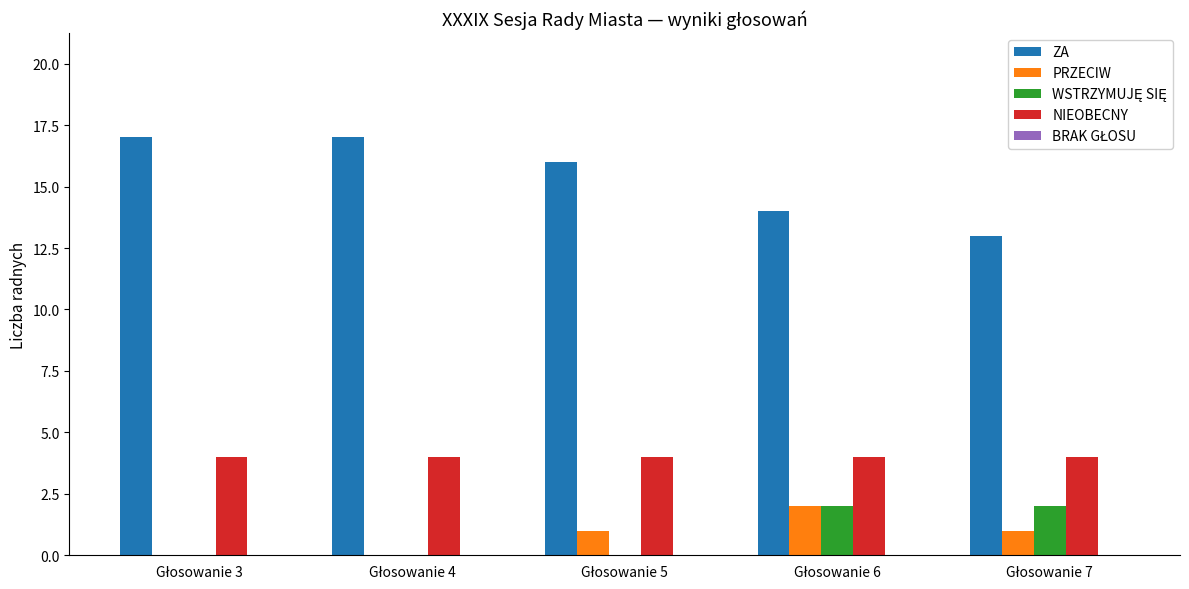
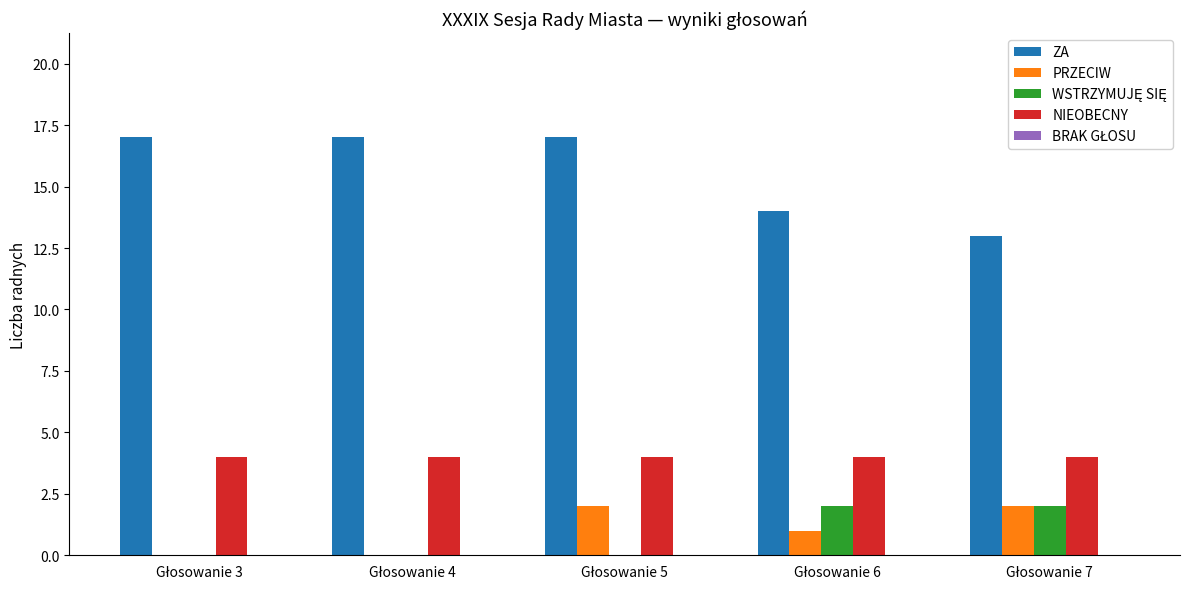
ZA, Głosowanie 5: 16 -> 17
PRZECIW, Głosowanie 5: 1 -> 2
PRZECIW, Głosowanie 6: 2 -> 1
PRZECIW, Głosowanie 7: 1 -> 2
